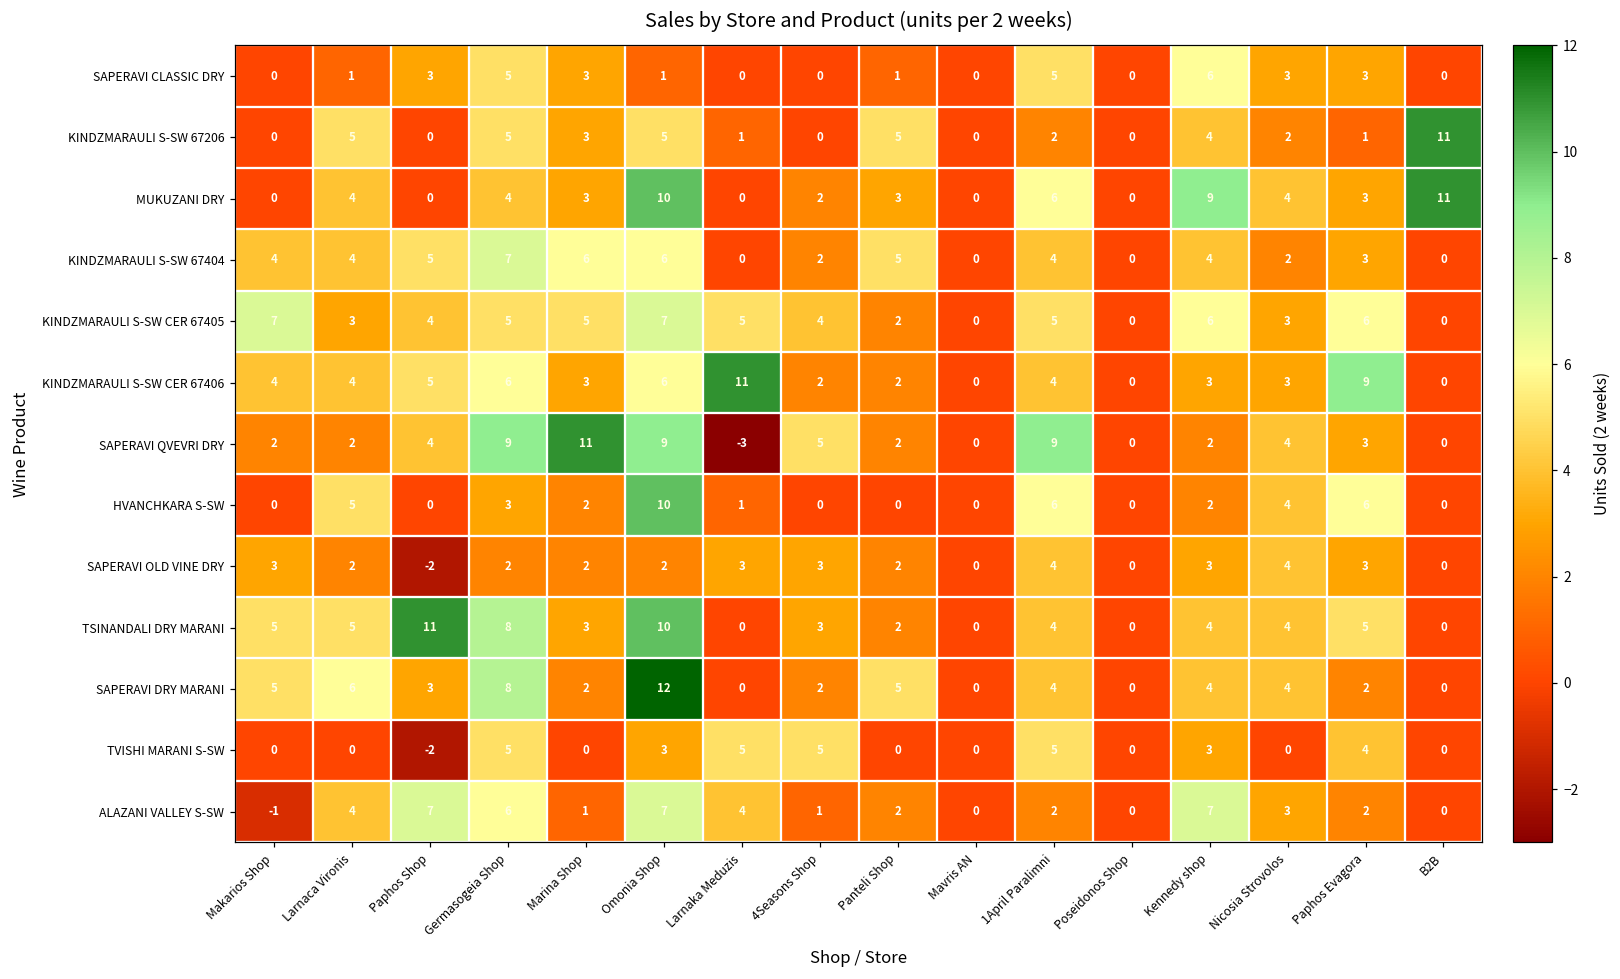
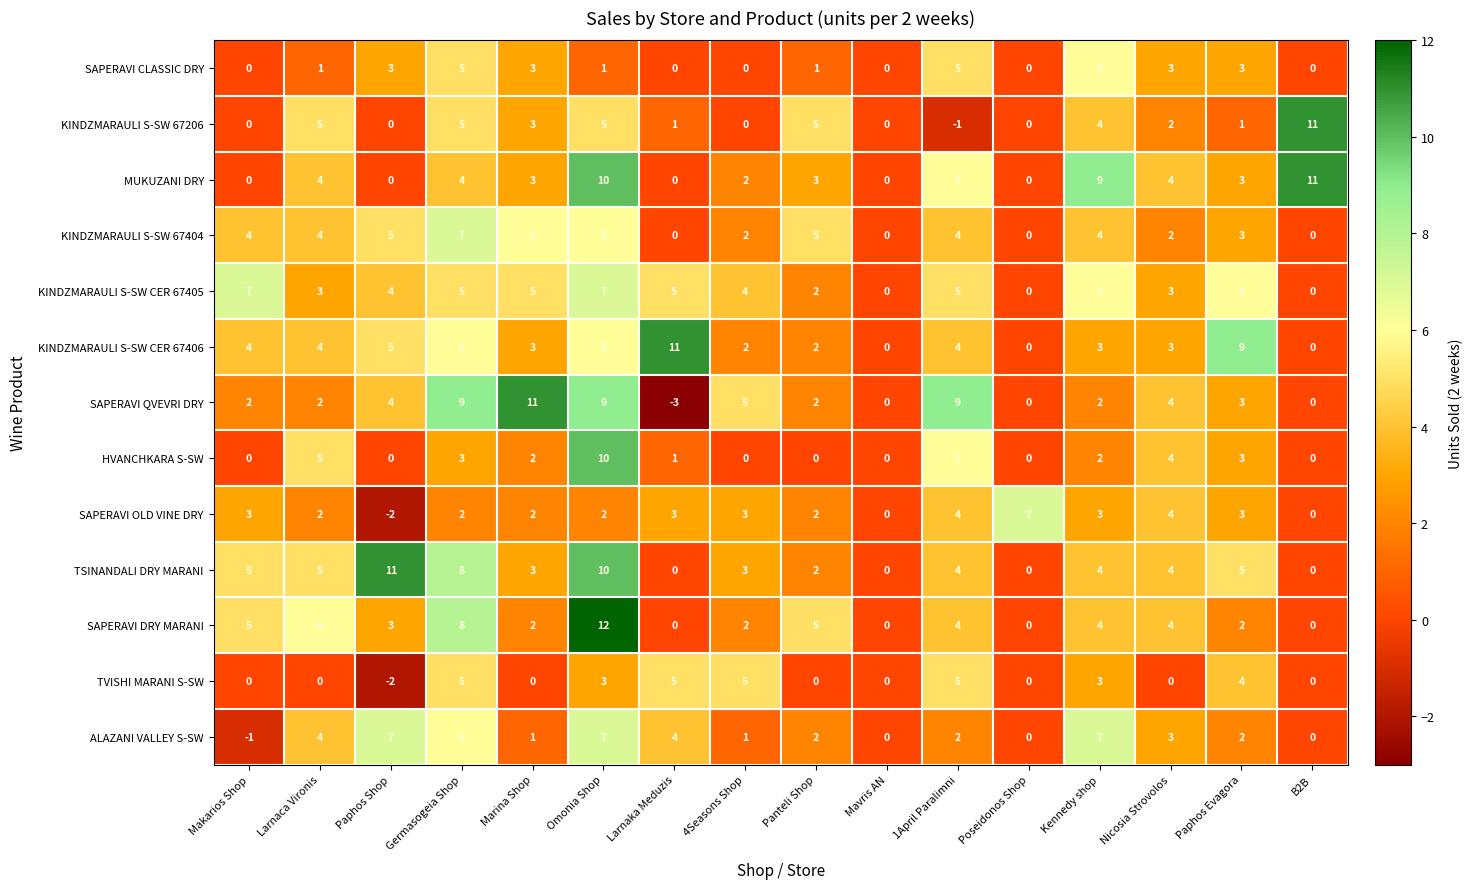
KINDZMARAULI S-SW 67206, 1April Paralimni: 2 -> -1
HVANCHKARA S-SW, Paphos Evagora: 6 -> 3
SAPERAVI OLD VINE DRY, Poseidonos Shop: 0 -> 7
